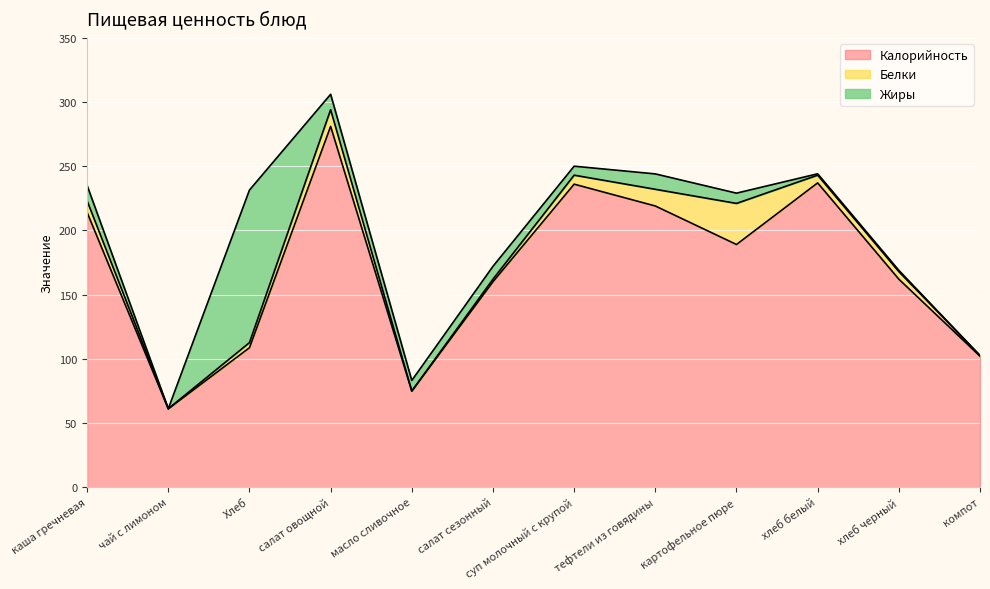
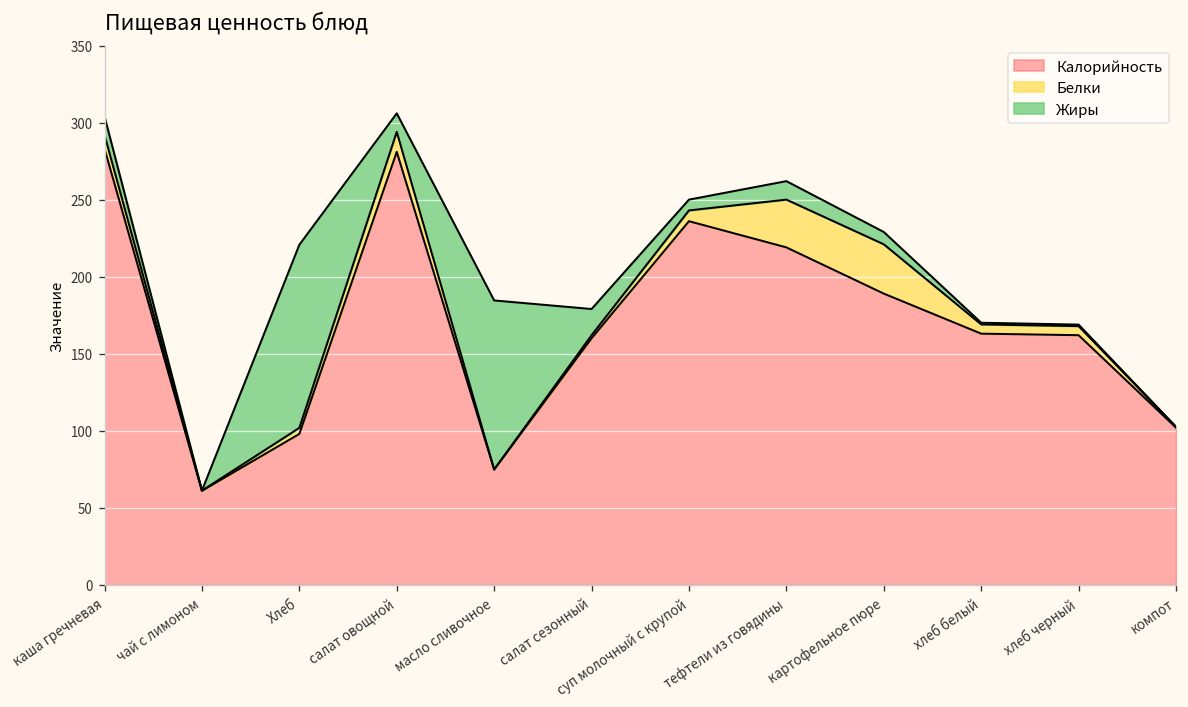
Калорийность, каша гречневая: 214 -> 283
Калорийность, Хлеб: 109 -> 98
Жиры, масло сливочное: 8 -> 110
Жиры, салат сезонный: 10 -> 17
Белки, тефтели из говядины: 13 -> 31
Калорийность, хлеб белый: 237 -> 163
